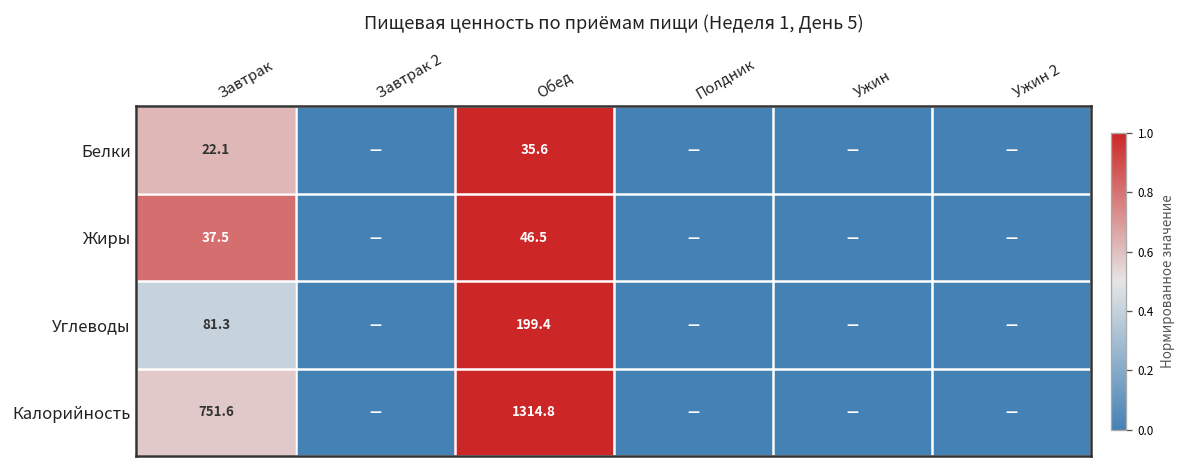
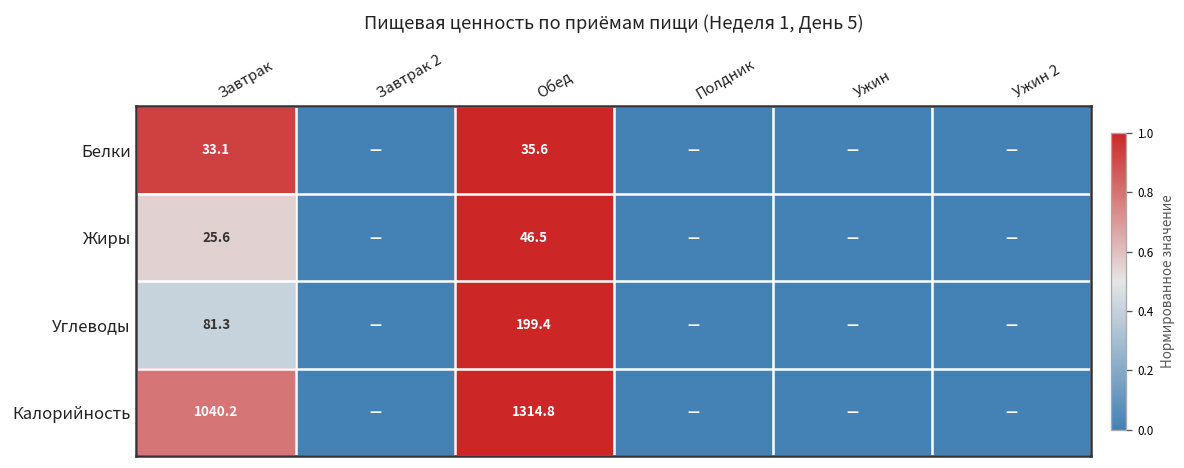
Белки, Завтрак: 22.1 -> 33.1
Жиры, Завтрак: 37.5 -> 25.6
Калорийность, Завтрак: 751.6 -> 1040.2
